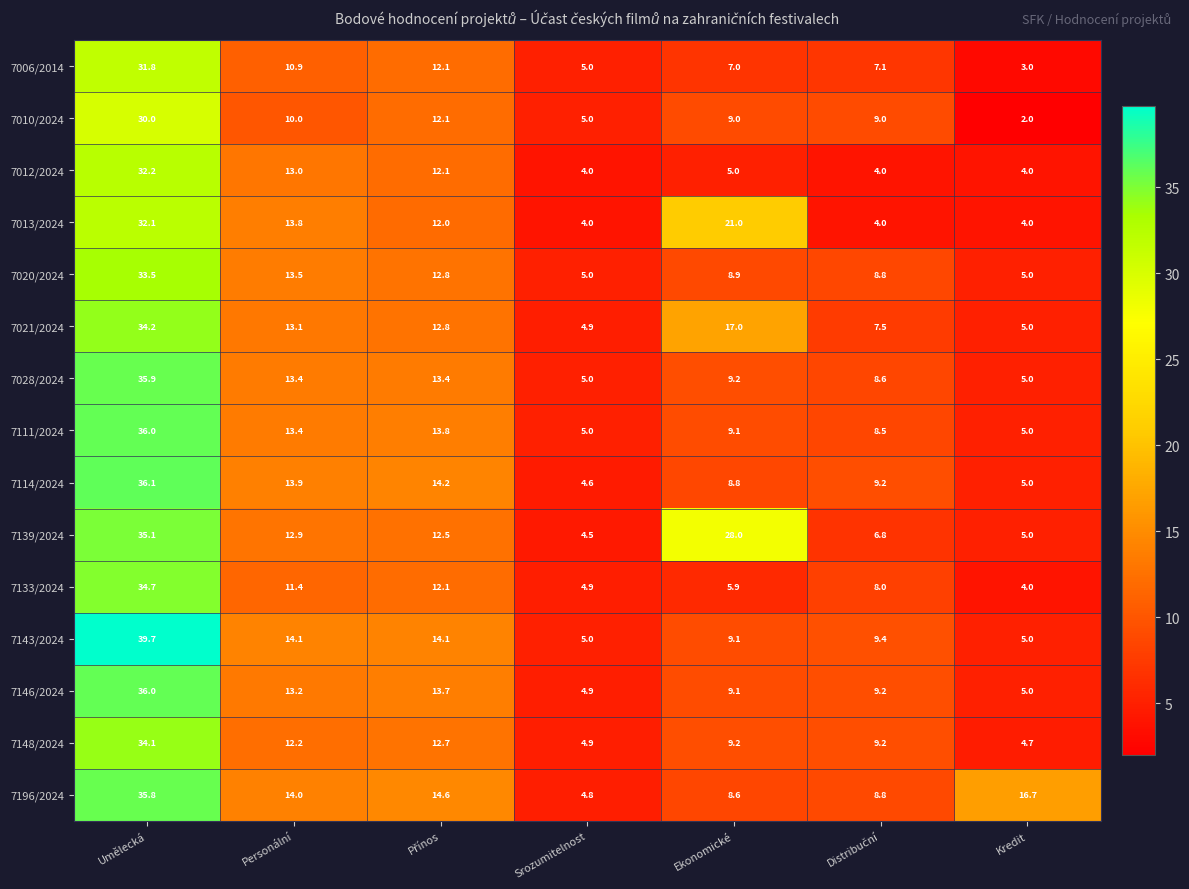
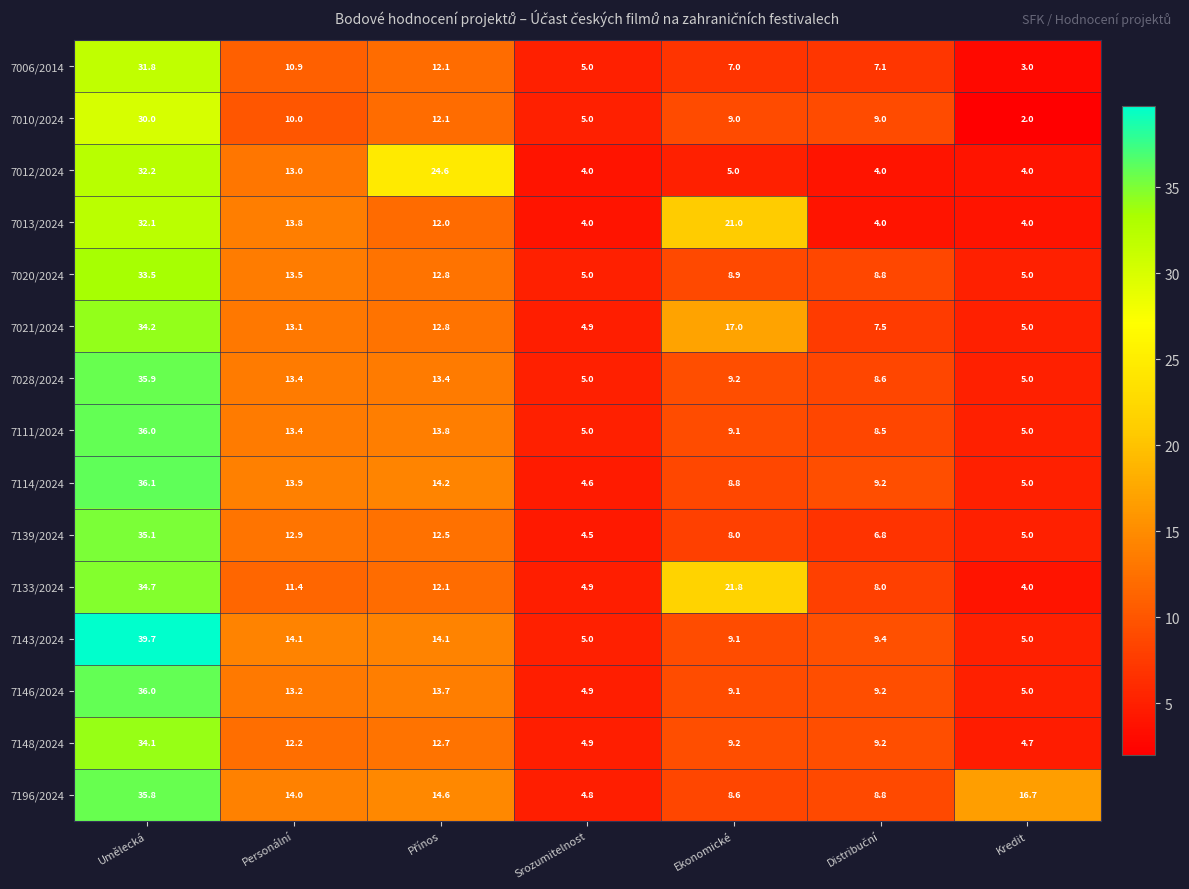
7012/2024, Přínos: 12.1 -> 24.6
7139/2024, Ekonomické: 28.0 -> 8.0
7133/2024, Ekonomické: 5.9 -> 21.8
